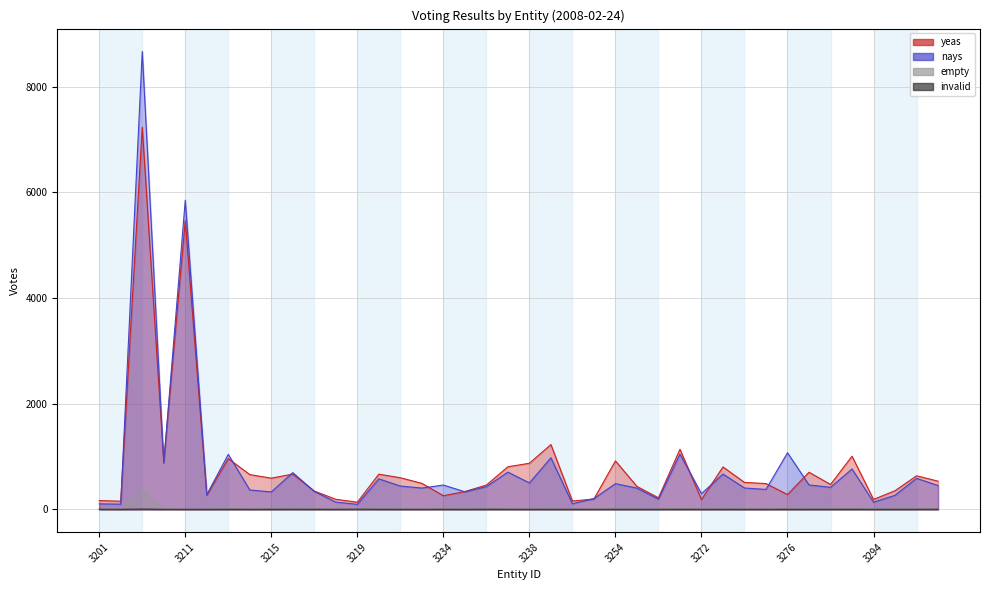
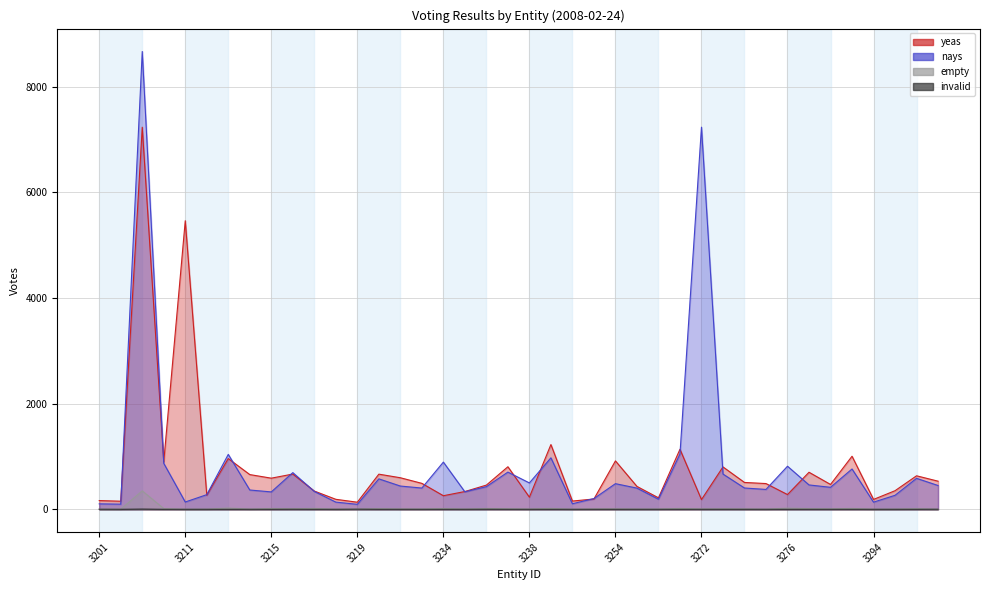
nays, 3211: 5800 -> 100
nays, 3234: 500 -> 900
yeas, 3238: 900 -> 200
nays, 3272: 300 -> 7200
nays, 3276: 1100 -> 800
